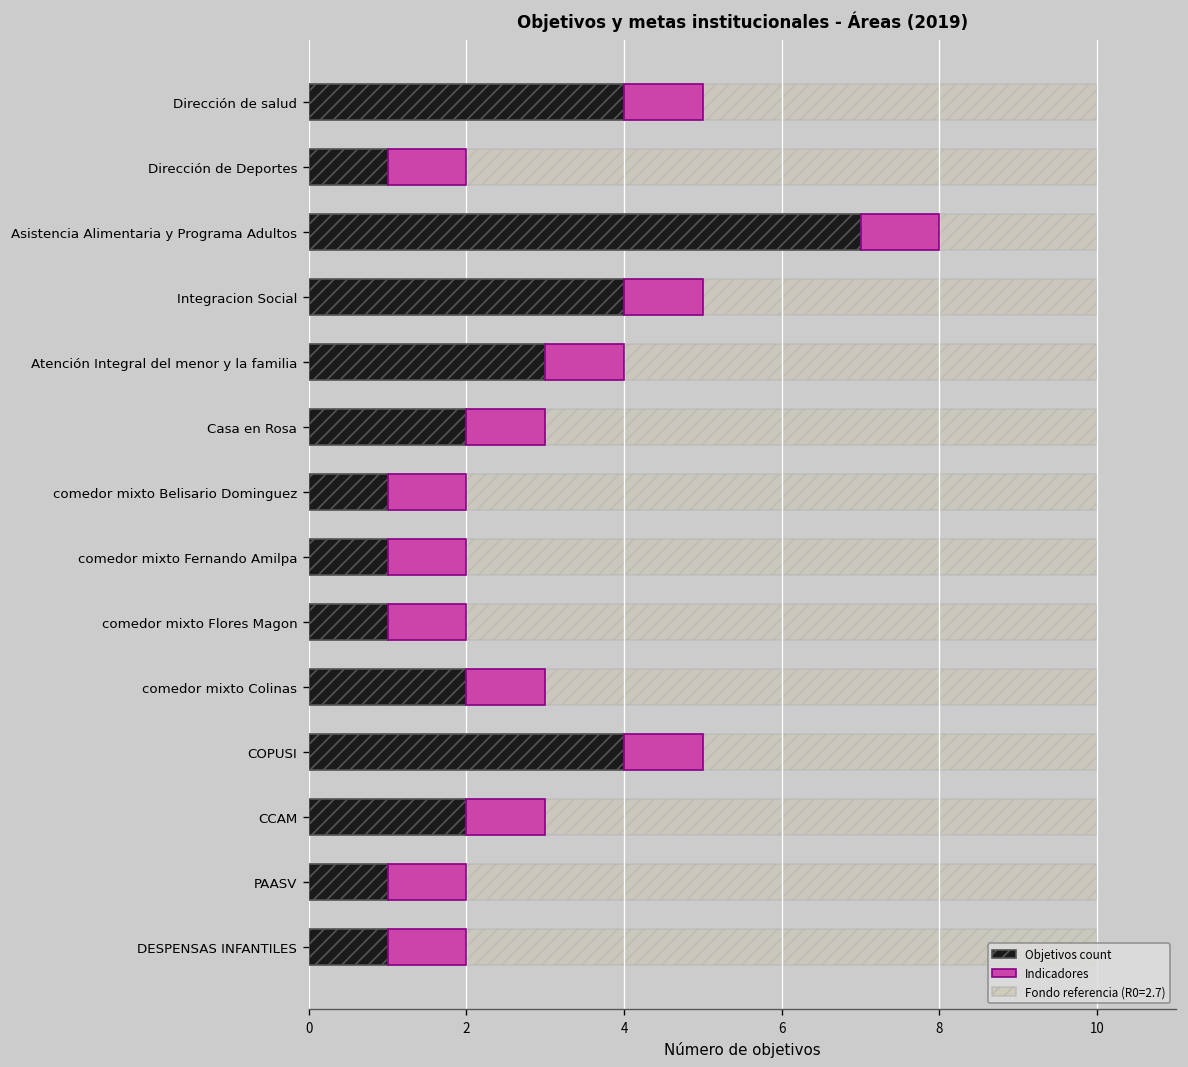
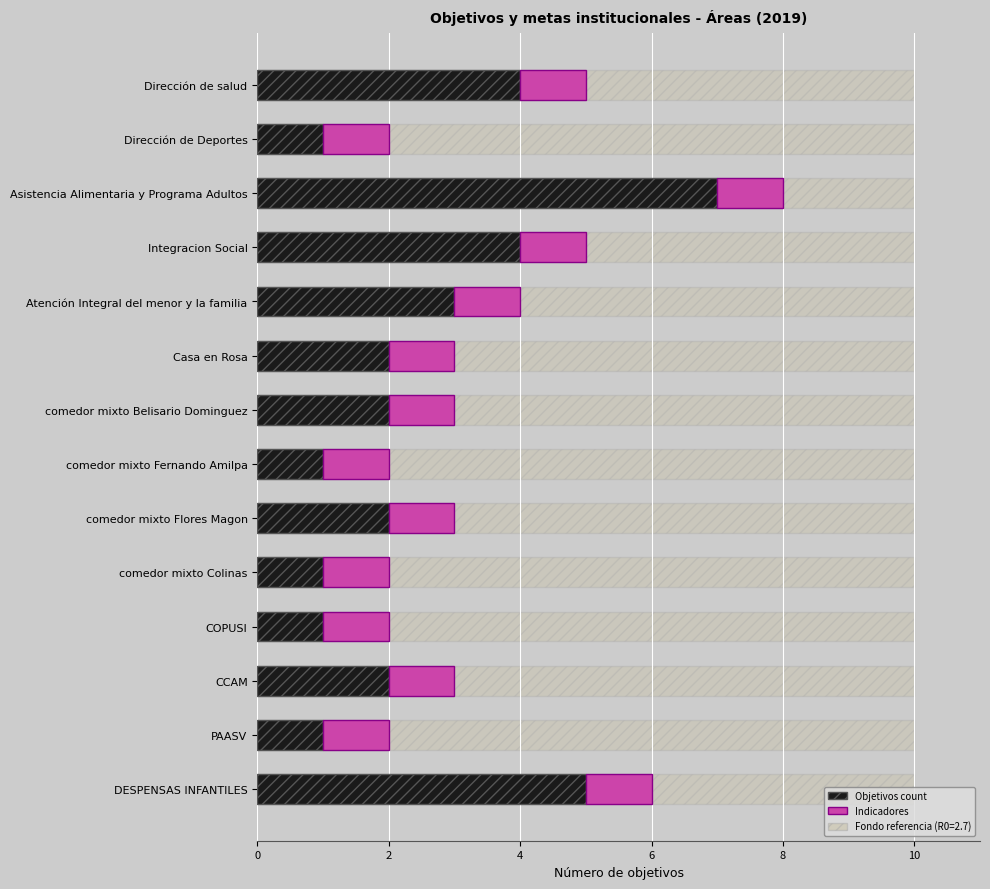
Objetivos count, comedor mixto Belisario Dominguez: 1 -> 2
Objetivos count, comedor mixto Flores Magon: 1 -> 2
Objetivos count, comedor mixto Colinas: 2 -> 1
Objetivos count, COPUSI: 4 -> 1
Objetivos count, DESPENSAS INFANTILES: 1 -> 5
